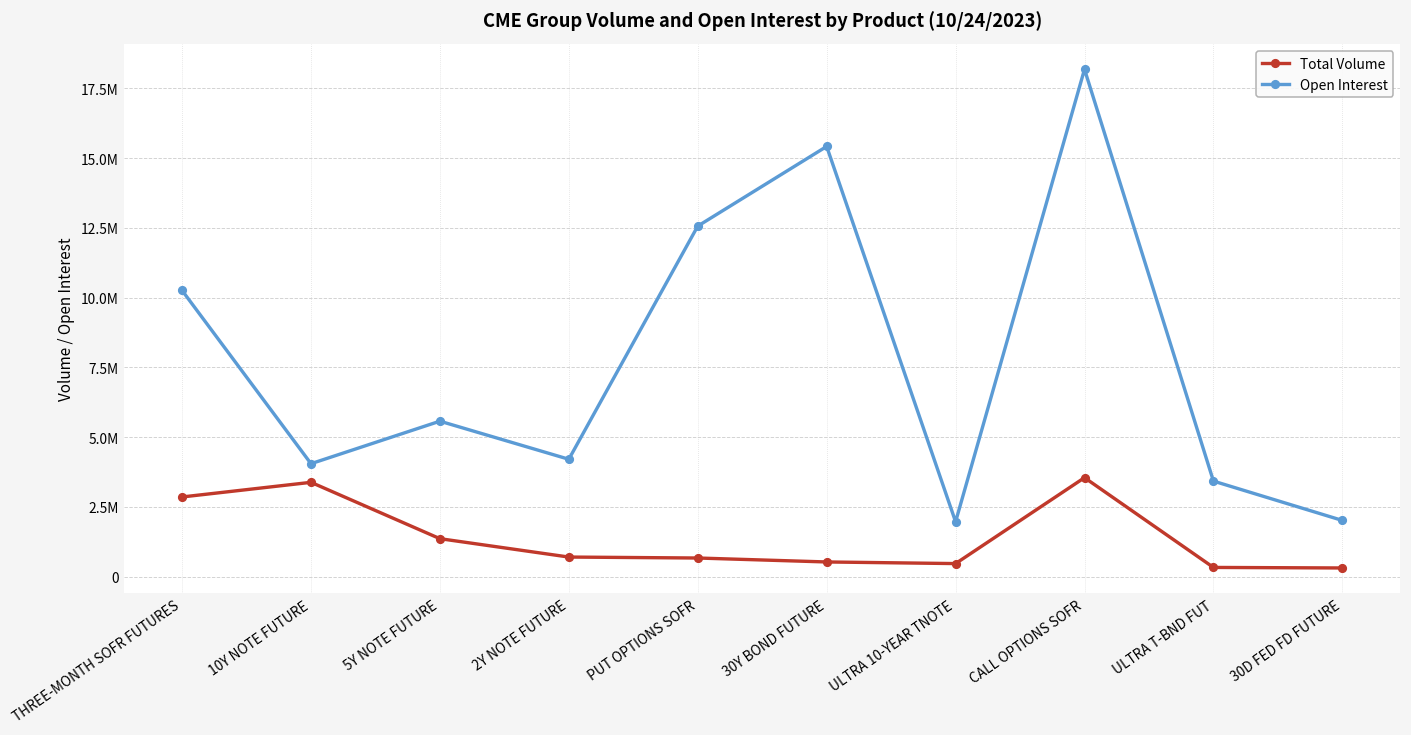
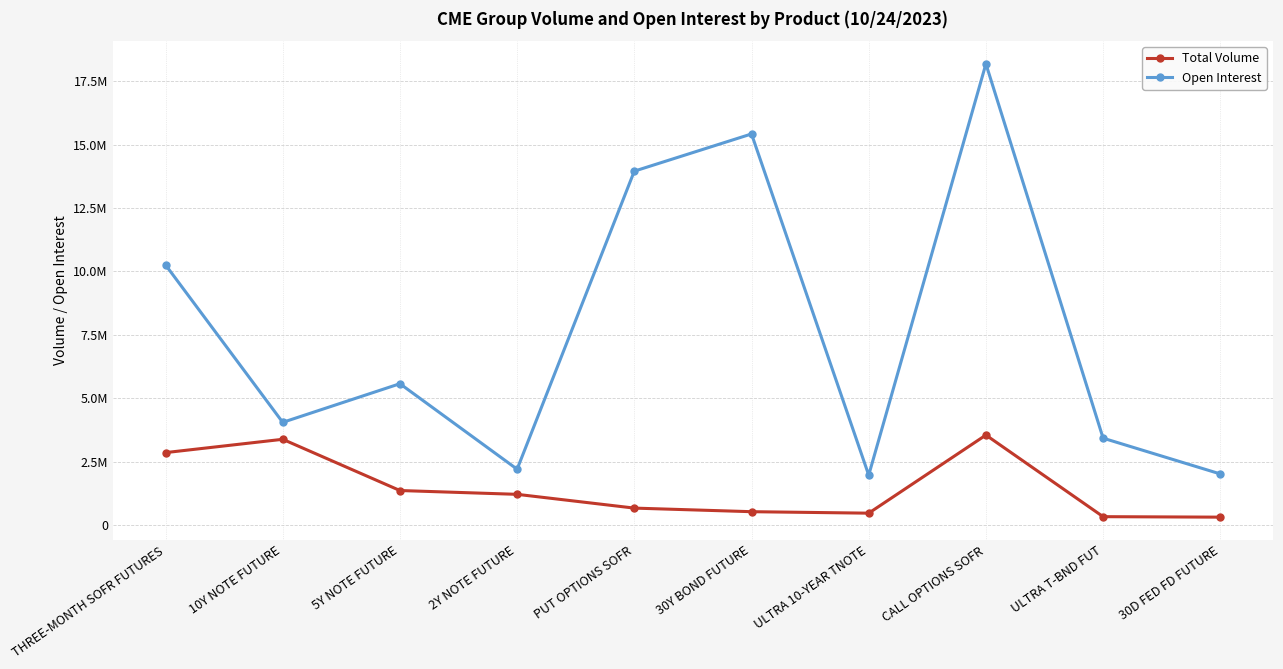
Total Volume, 2Y NOTE FUTURE: 700000 -> 1200000
Open Interest, 2Y NOTE FUTURE: 4200000 -> 2200000
Open Interest, PUT OPTIONS SOFR: 12600000 -> 14000000
